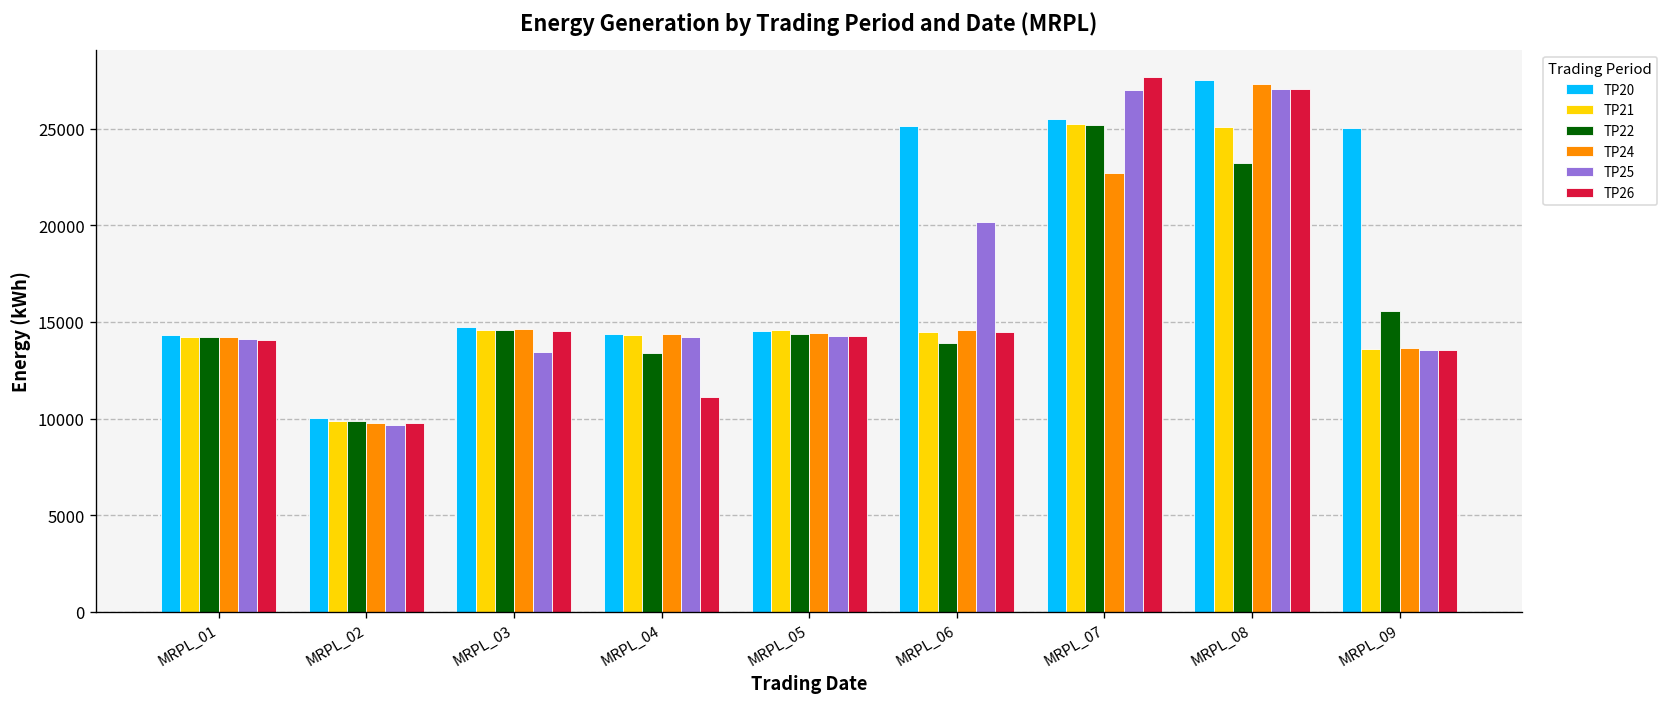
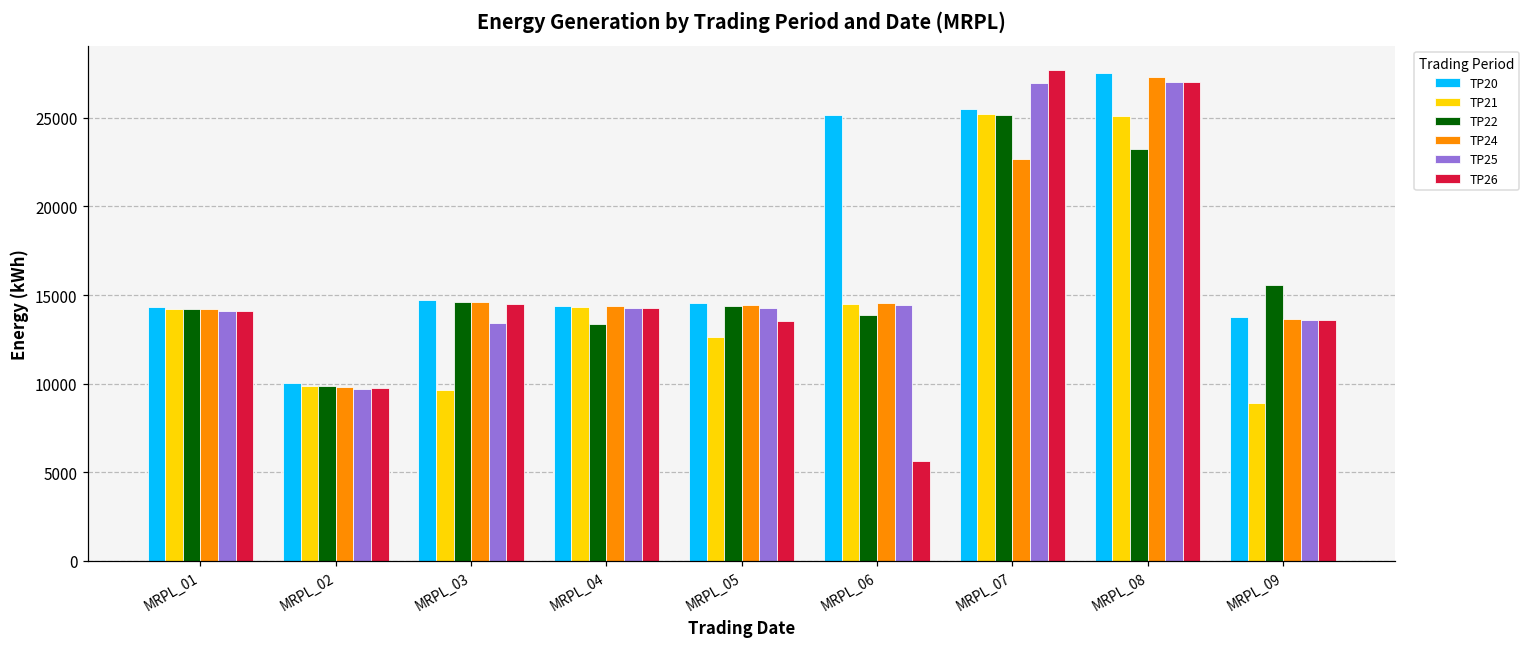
TP21, MRPL_03: 14600 -> 9700
TP26, MRPL_04: 11100 -> 14300
TP21, MRPL_05: 14600 -> 12700
TP26, MRPL_05: 14300 -> 13500
TP25, MRPL_06: 20100 -> 14500
TP26, MRPL_06: 14500 -> 5600
TP20, MRPL_09: 25000 -> 13800
TP21, MRPL_09: 13600 -> 8900
